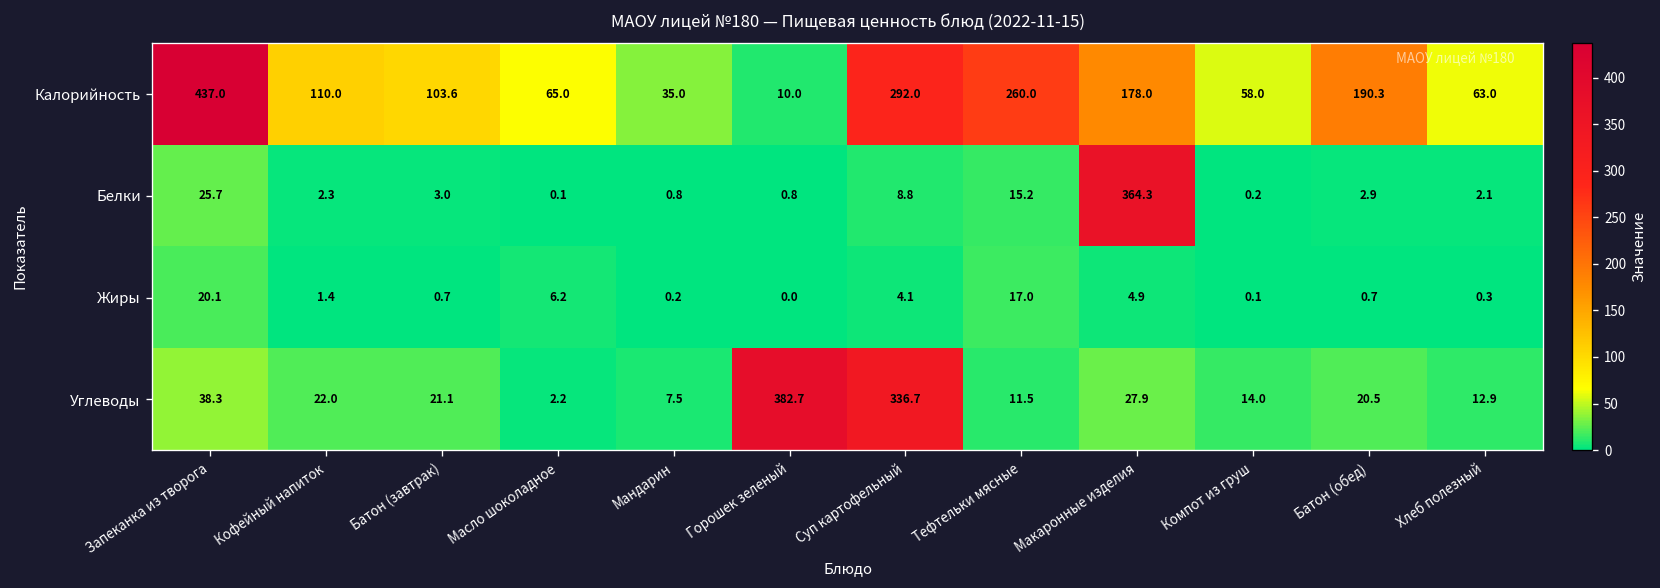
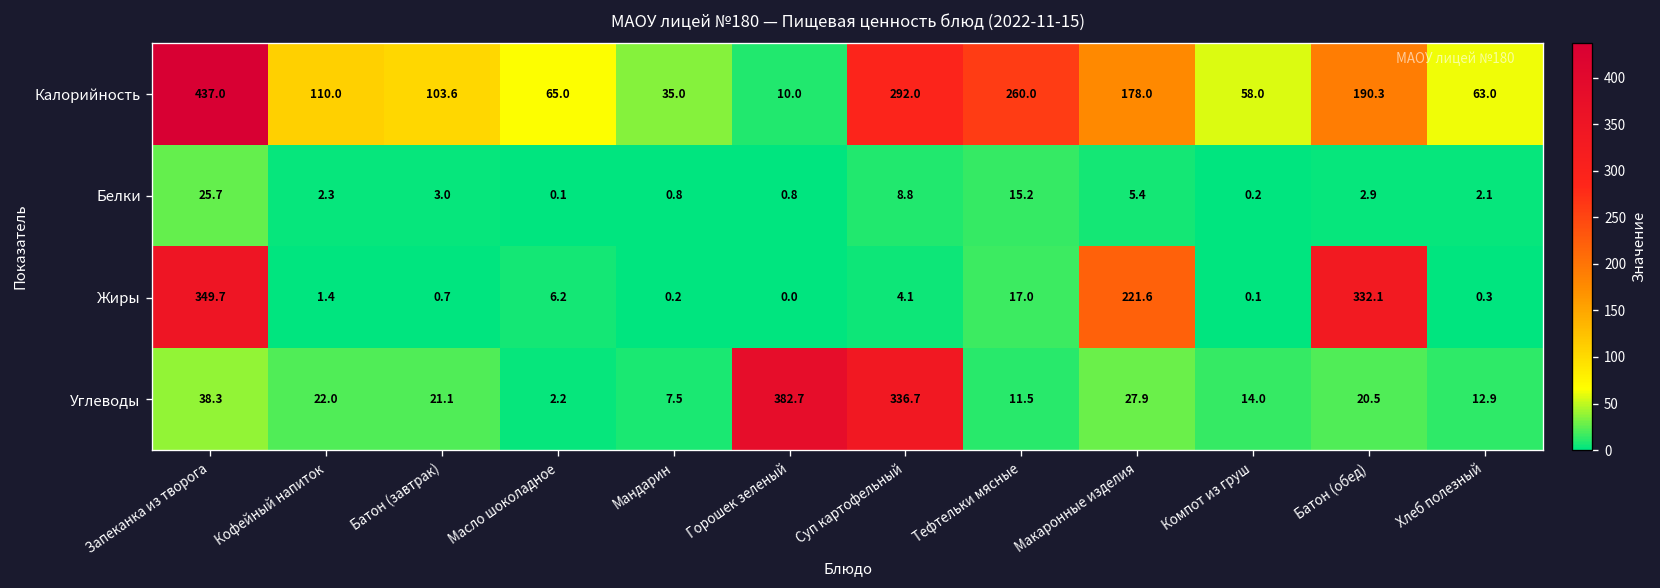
Белки, Макаронные изделия: 364.3 -> 5.4
Жиры, Запеканка из творога: 20.1 -> 349.7
Жиры, Макаронные изделия: 4.9 -> 221.6
Жиры, Батон (обед): 0.7 -> 332.1
